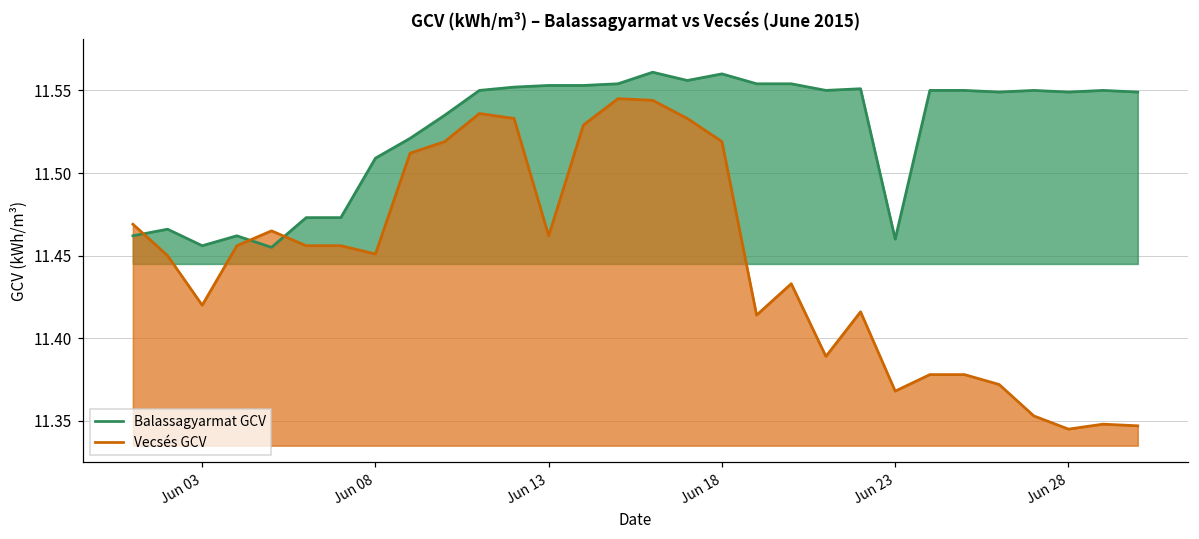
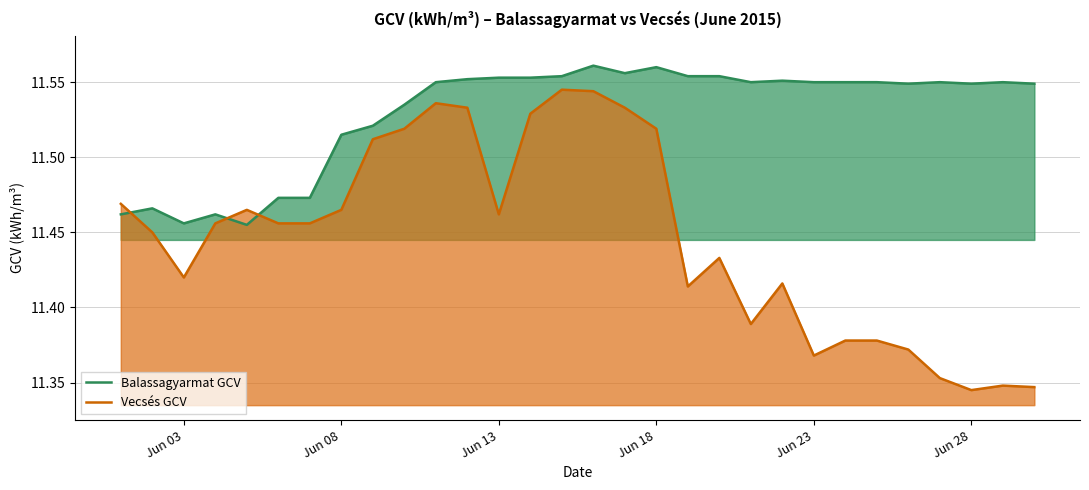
Balassagyarmat GCV, Jun 08: 11.509 -> 11.515
Vecsés GCV, Jun 08: 11.451 -> 11.465
Balassagyarmat GCV, Jun 23: 11.46 -> 11.55
